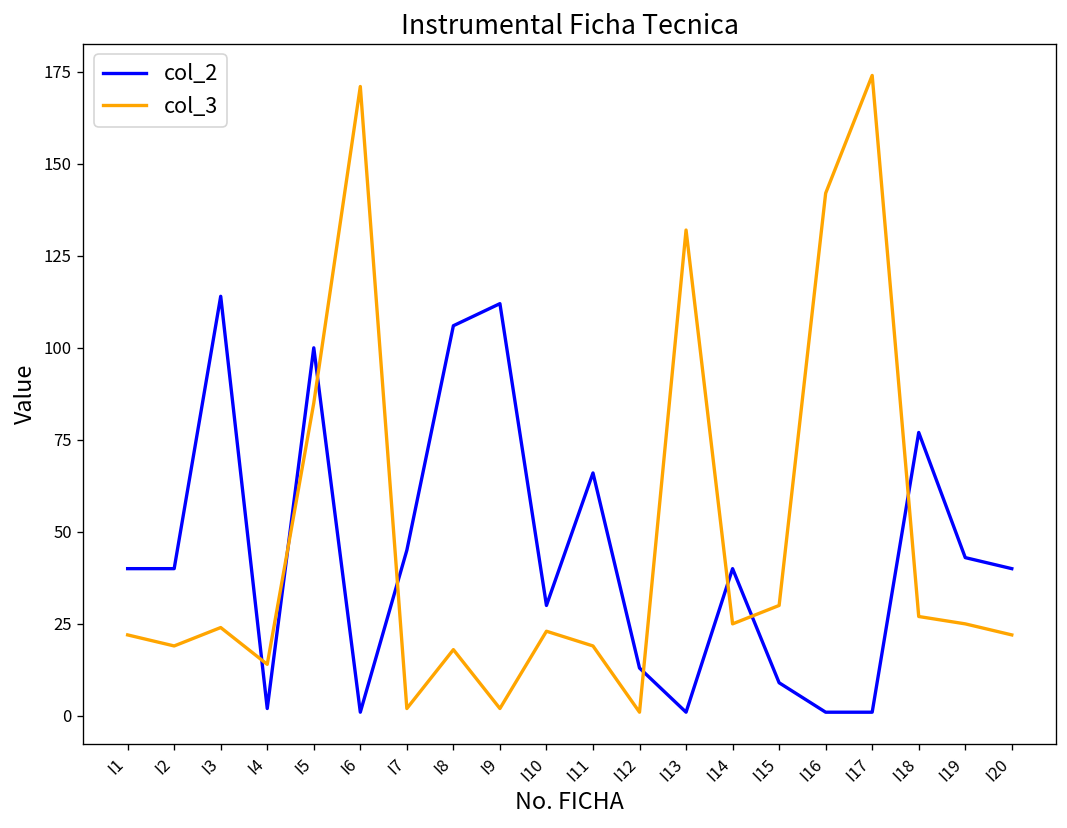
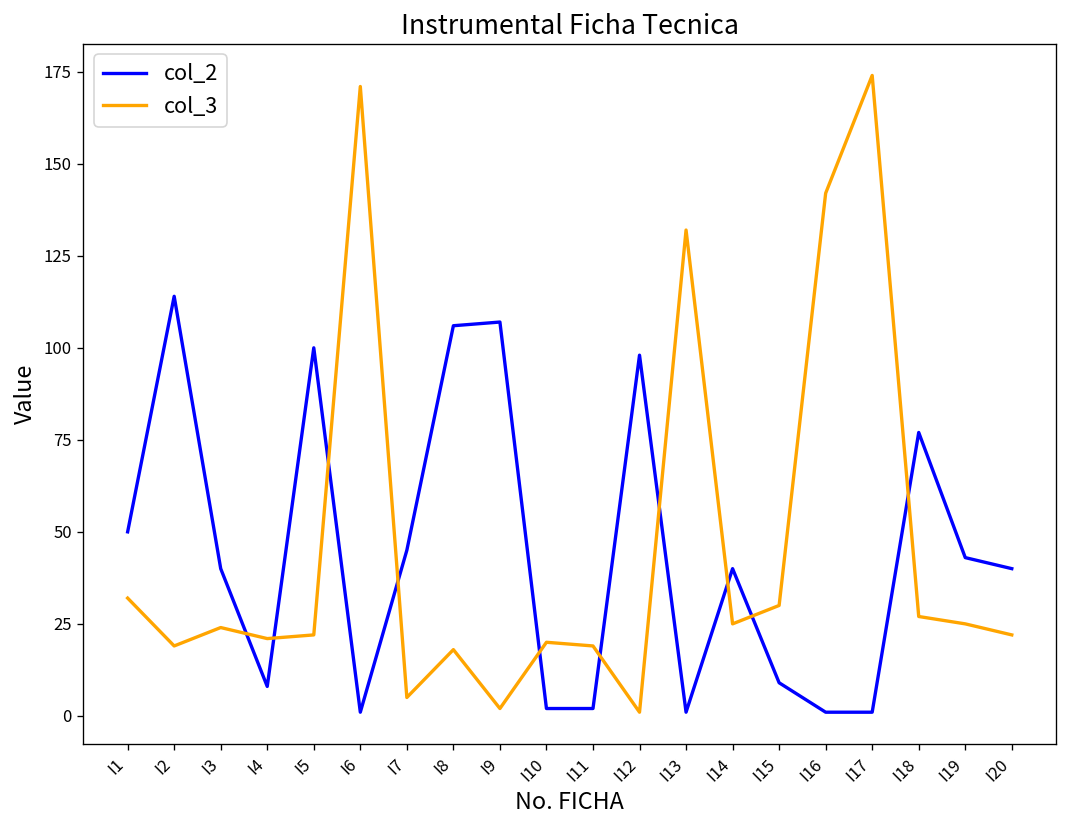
col_2, I1: 40 -> 50
col_3, I1: 22 -> 32
col_2, I2: 40 -> 114
col_2, I3: 114 -> 40
col_2, I4: 2 -> 8
col_3, I4: 14 -> 21
col_3, I5: 85 -> 22
col_3, I7: 2 -> 5
col_2, I9: 112 -> 107
col_2, I10: 30 -> 2
col_3, I10: 23 -> 20
col_2, I11: 66 -> 2
col_2, I12: 13 -> 98
